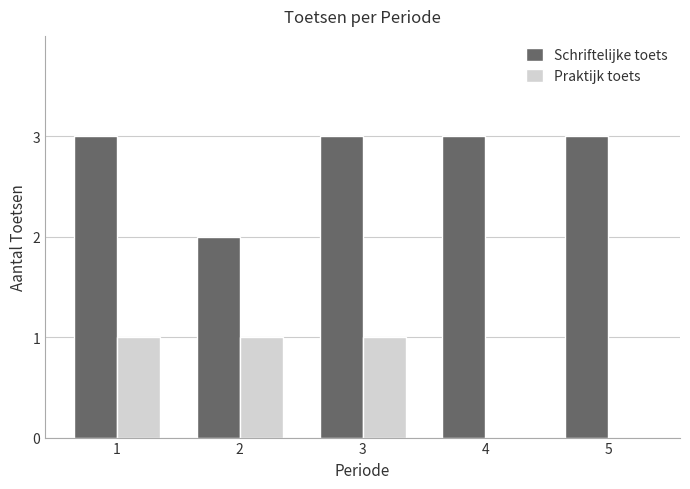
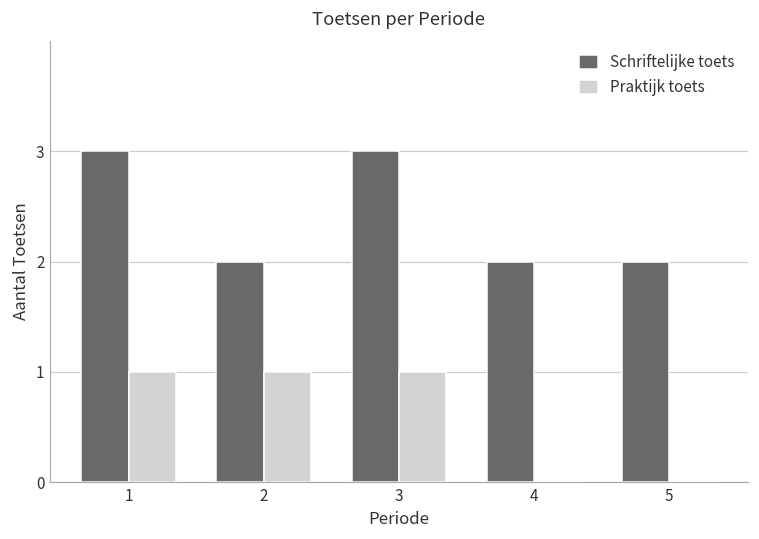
Schriftelijke toets, 4: 3 -> 2
Schriftelijke toets, 5: 3 -> 2
